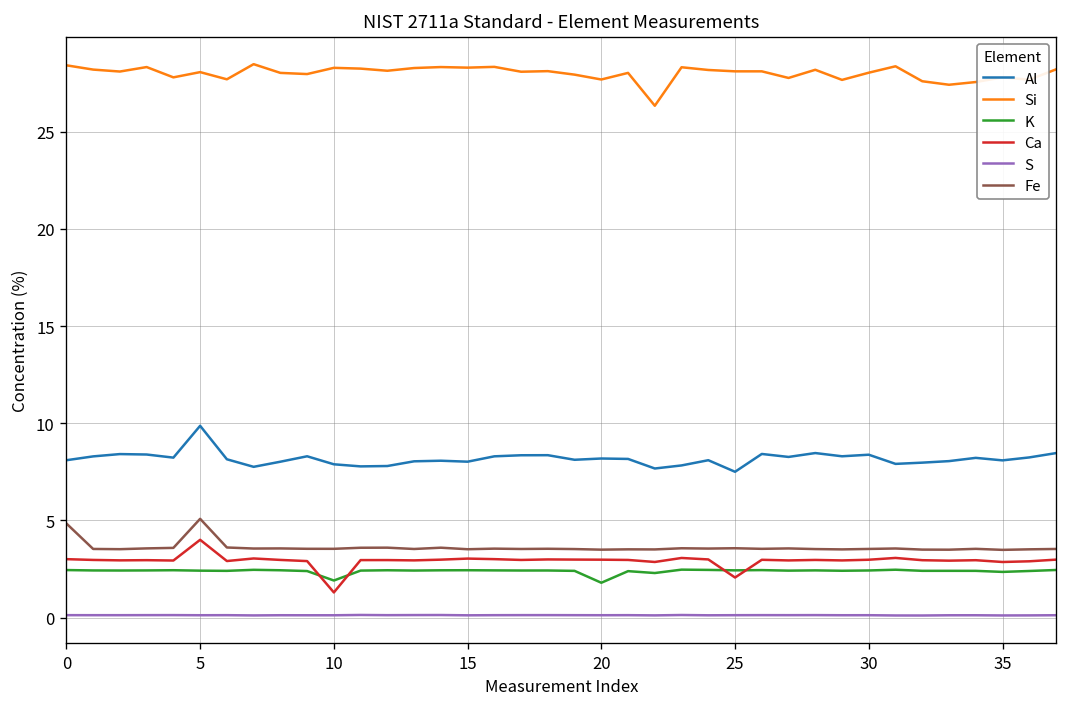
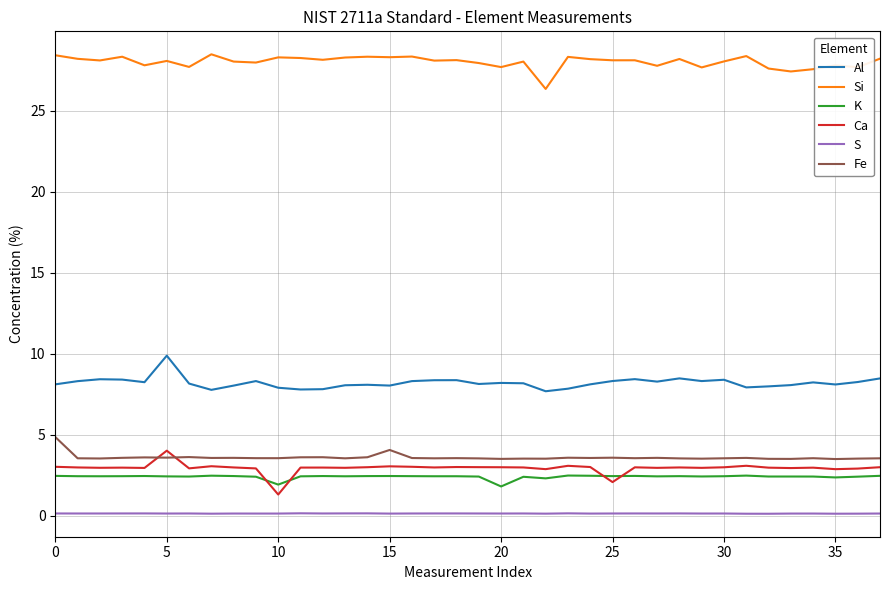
Fe, 5: 5.1 -> 3.6
Fe, 15: 3.5 -> 4.0
Al, 25: 7.5 -> 8.3
